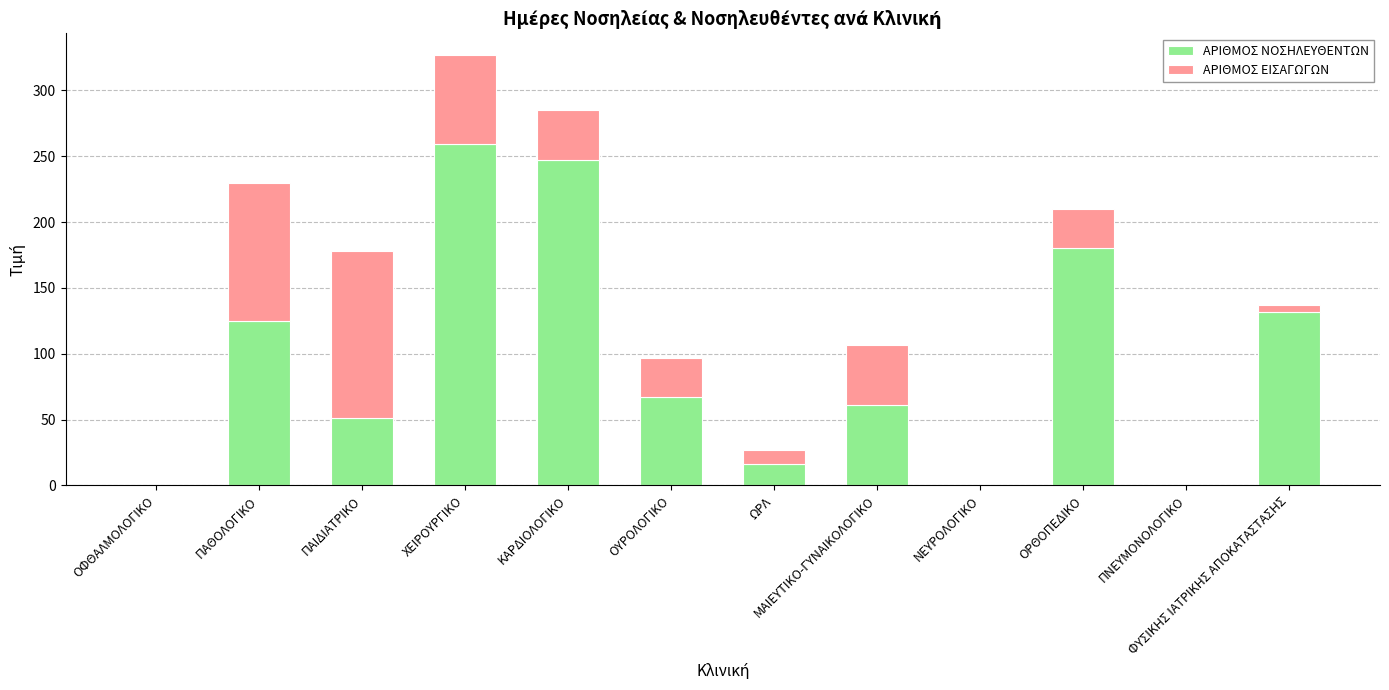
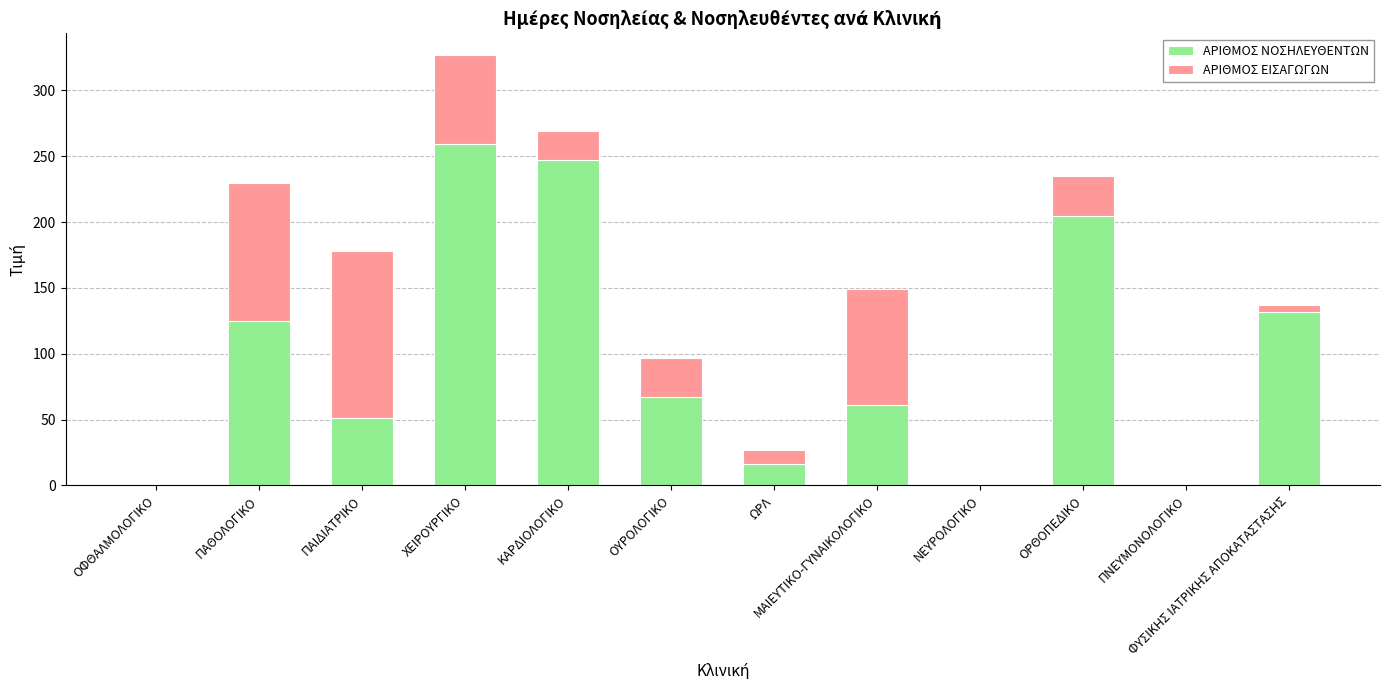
ΑΡΙΘΜΟΣ ΕΙΣΑΓΩΓΩΝ, ΚΑΡΔΙΟΛΟΓΙΚΟ: 38 -> 22
ΑΡΙΘΜΟΣ ΕΙΣΑΓΩΓΩΝ, ΜΑΙΕΥΤΙΚΟ-ΓΥΝΑΙΚΟΛΟΓΙΚΟ: 46 -> 88
ΑΡΙΘΜΟΣ ΝΟΣΗΛΕΥΘΕΝΤΩΝ, ΟΡΘΟΠΕΔΙΚΟ: 180 -> 205
